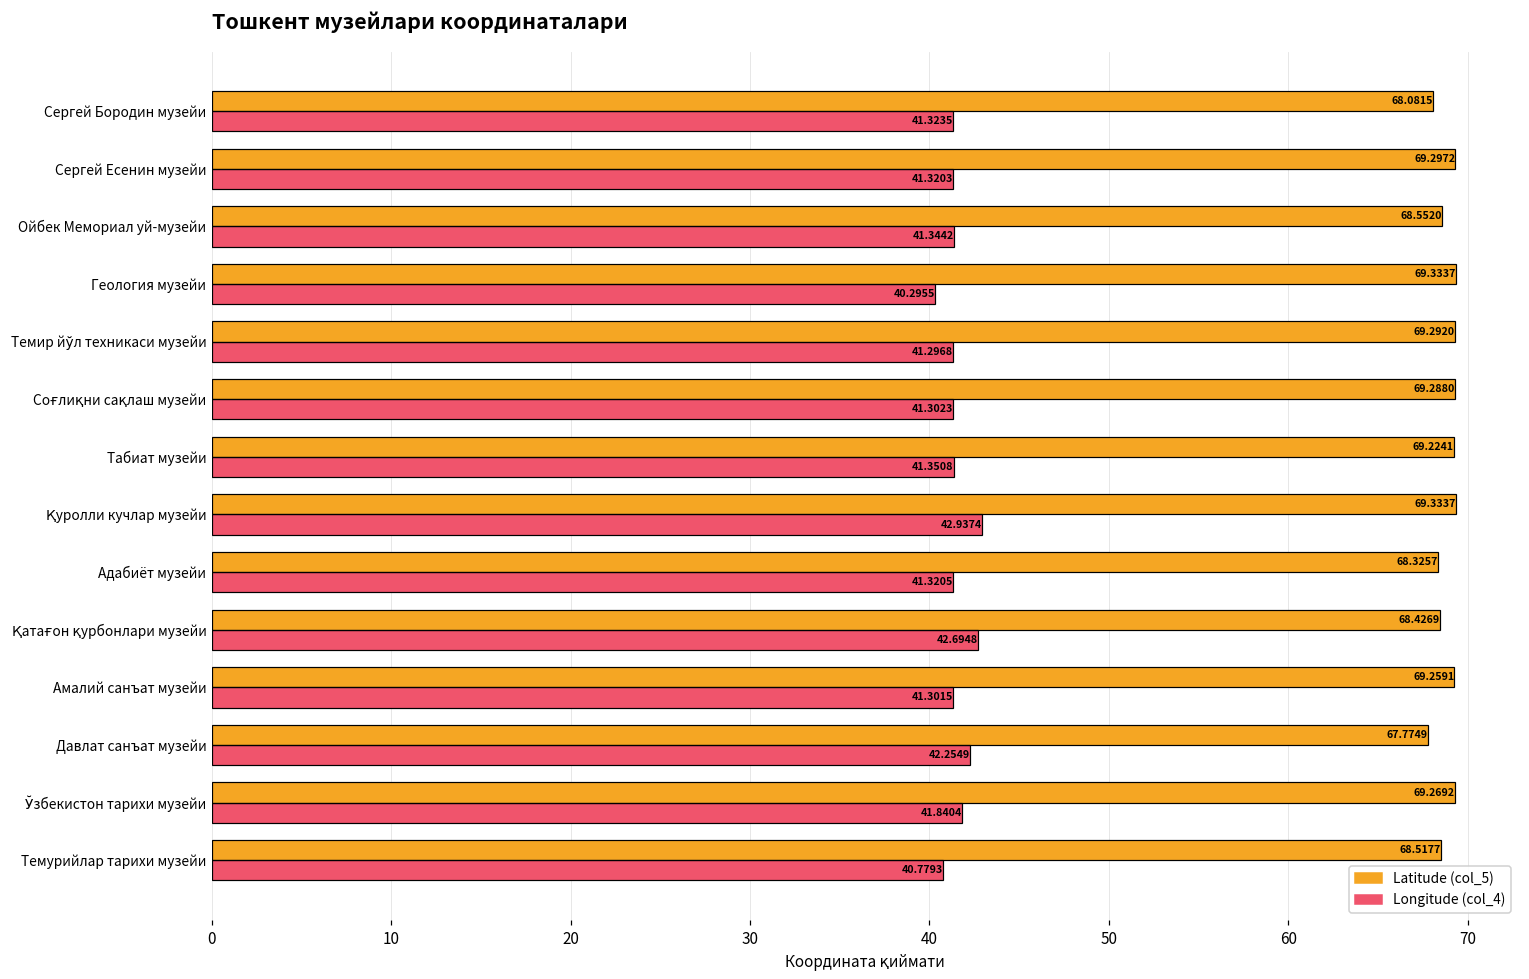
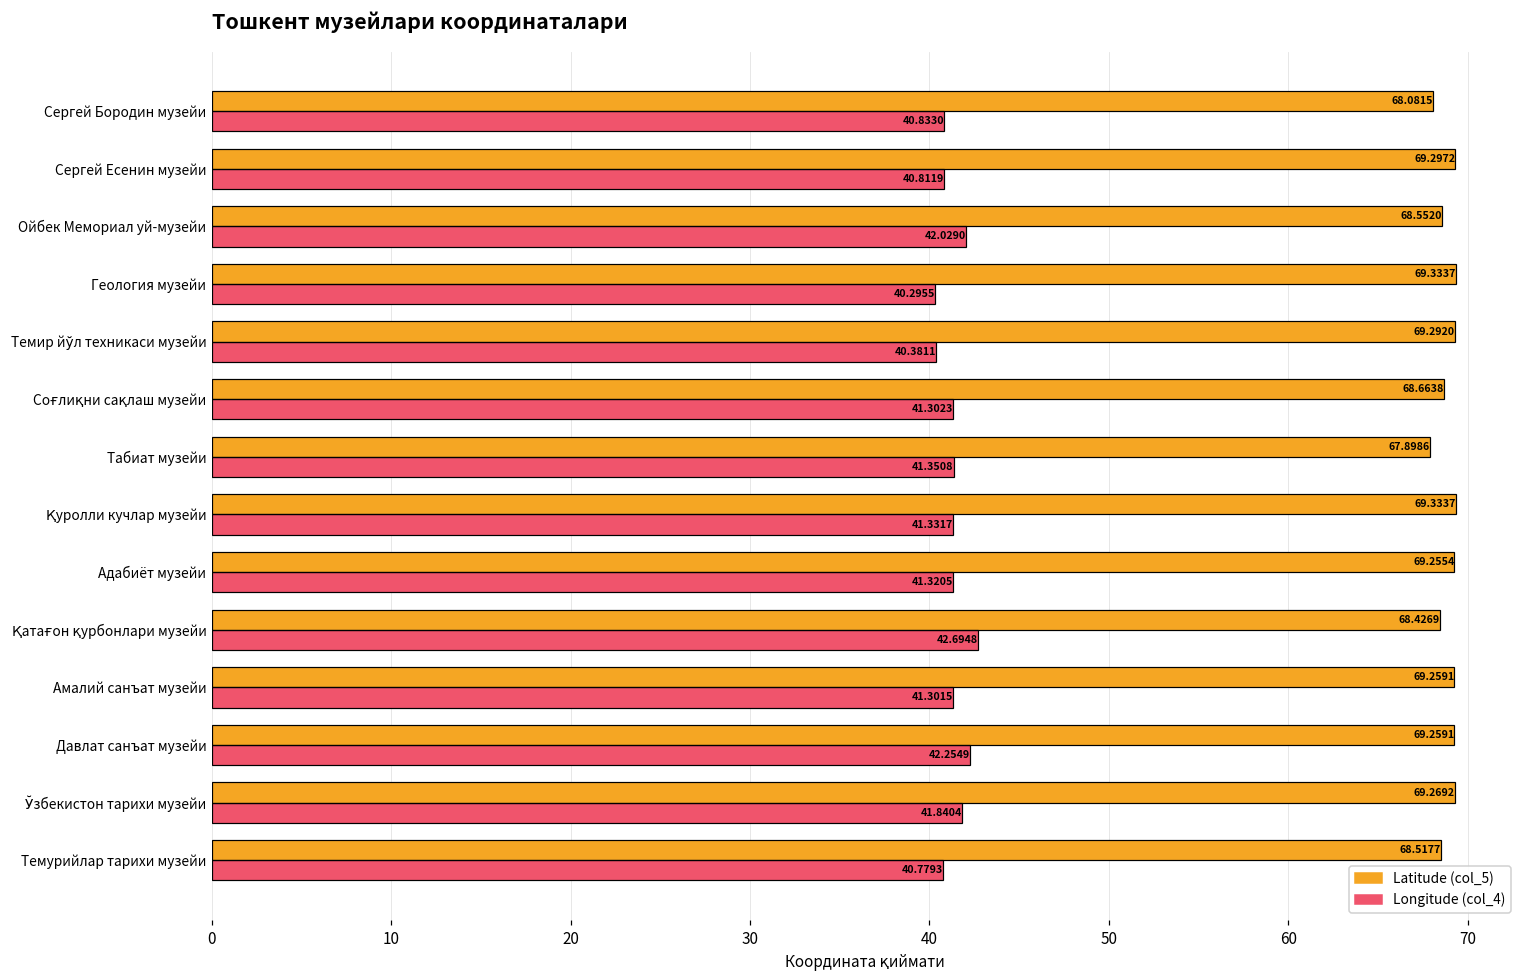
Longitude (col_4), Сергей Бородин музейи: 41.3235 -> 40.8330
Longitude (col_4), Сергей Есенин музейи: 41.3203 -> 40.8119
Longitude (col_4), Ойбек Мемориал уй-музейи: 41.3442 -> 42.0290
Longitude (col_4), Темир йўл техникаси музейи: 41.2968 -> 40.3811
Latitude (col_5), Соғлиқни сақлаш музейи: 69.2880 -> 68.6638
Latitude (col_5), Табиат музейи: 69.2241 -> 67.8986
Longitude (col_4), Қуролли кучлар музейи: 42.9374 -> 41.3317
Latitude (col_5), Адабиёт музейи: 68.3257 -> 69.2554
Latitude (col_5), Давлат санъат музейи: 67.7749 -> 69.2591
